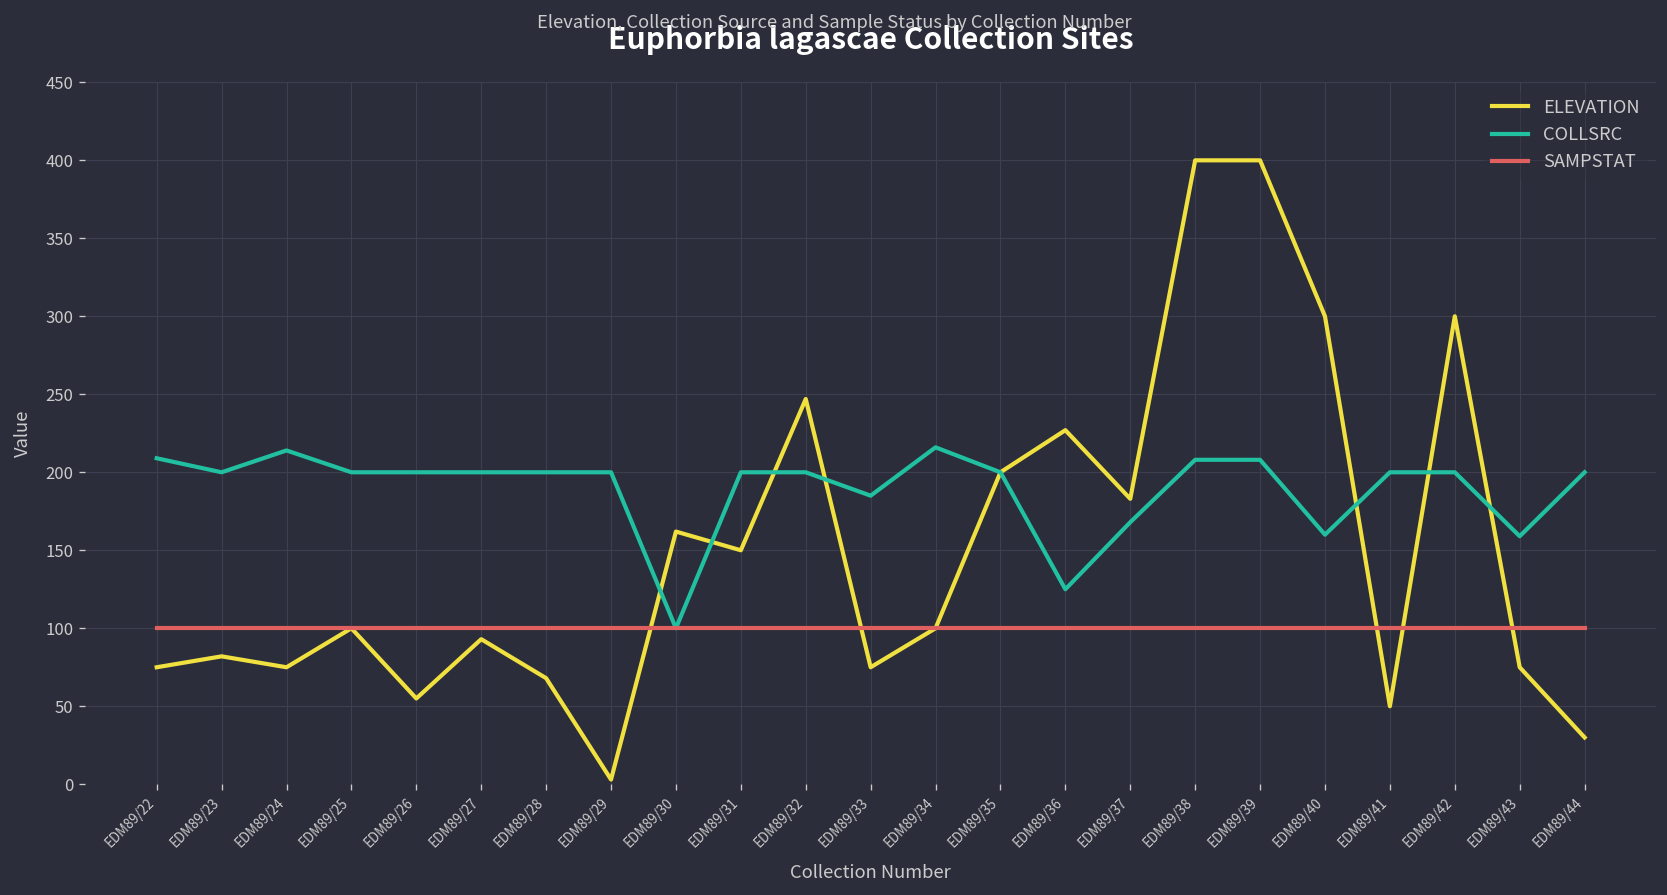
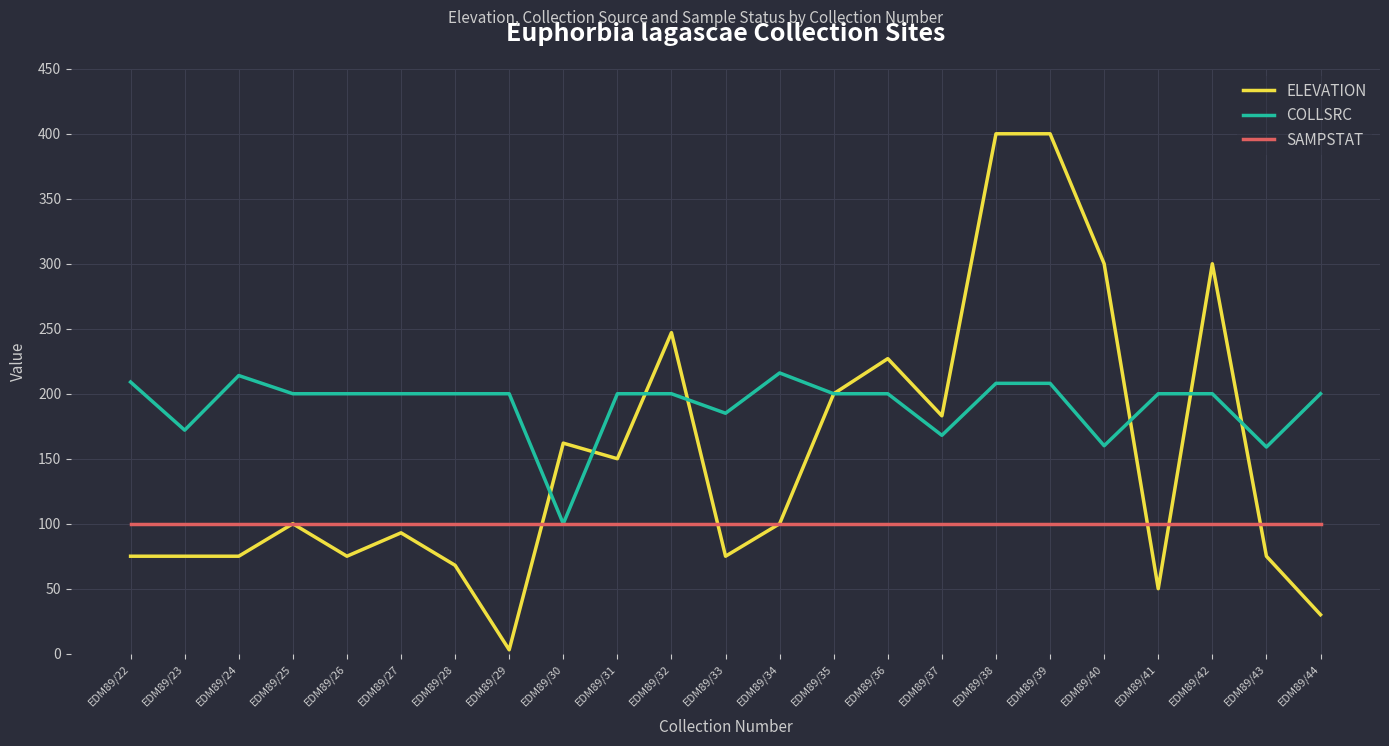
ELEVATION, EDM89/23: 82 -> 75
COLLSRC, EDM89/23: 200 -> 172
ELEVATION, EDM89/26: 55 -> 75
COLLSRC, EDM89/36: 125 -> 200
